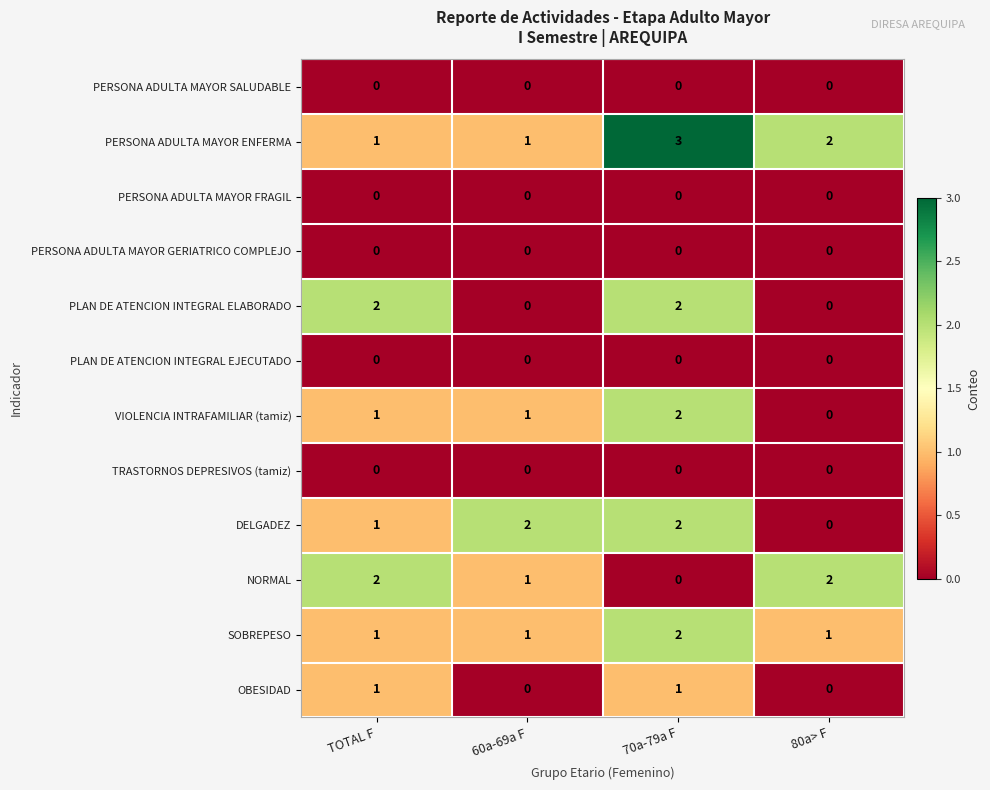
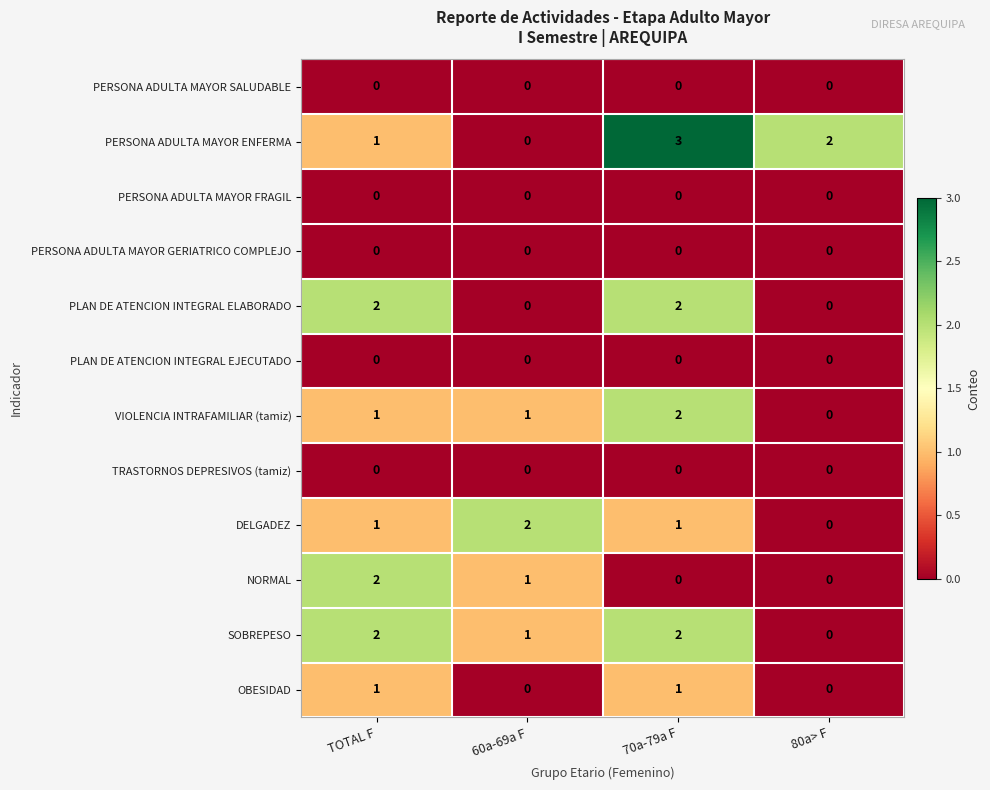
PERSONA ADULTA MAYOR ENFERMA, 60a-69a F: 1 -> 0
DELGADEZ, 70a-79a F: 2 -> 1
NORMAL, 80a> F: 2 -> 0
SOBREPESO, TOTAL F: 1 -> 2
SOBREPESO, 80a> F: 1 -> 0
